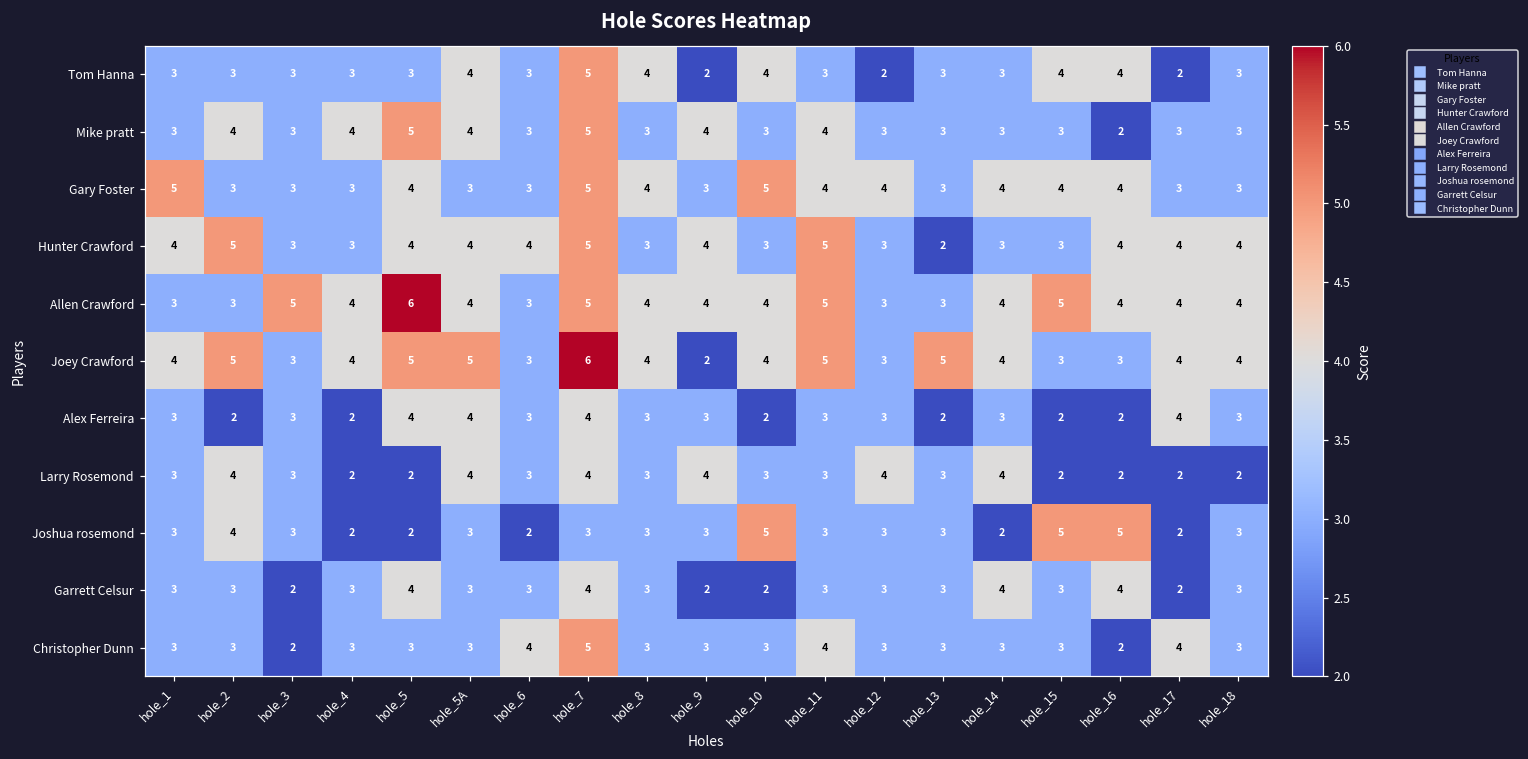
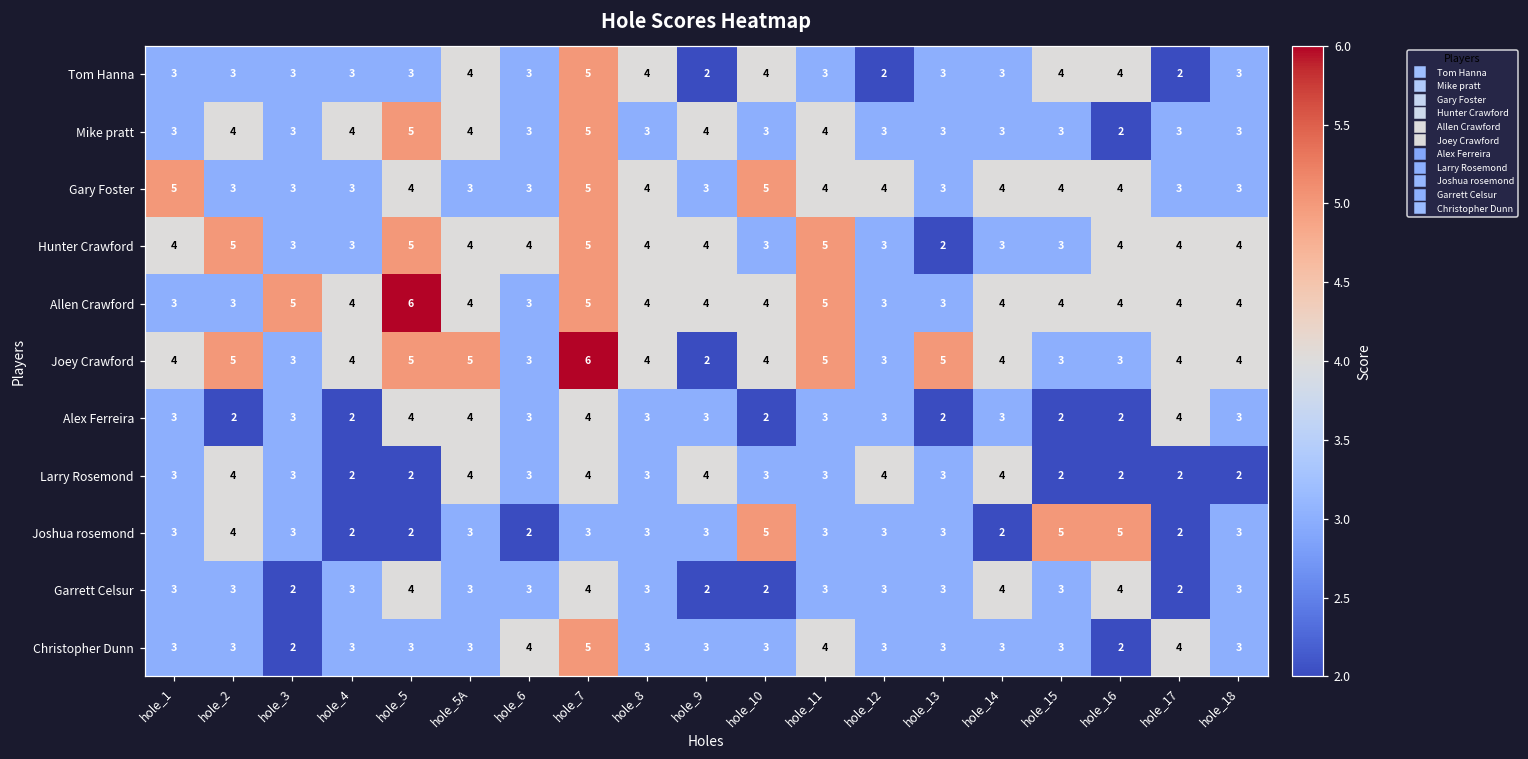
Hunter Crawford, hole_5: 4 -> 5
Hunter Crawford, hole_8: 3 -> 4
Allen Crawford, hole_15: 5 -> 4
